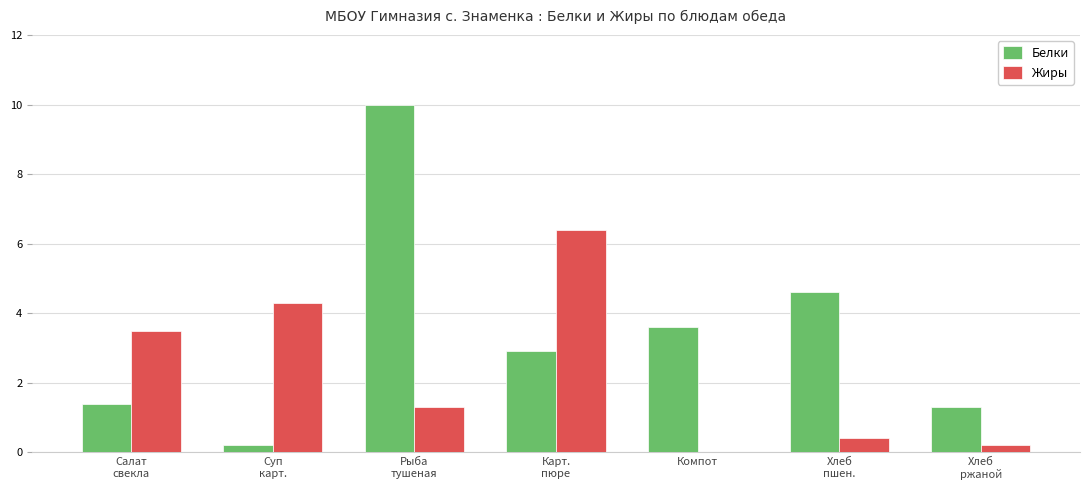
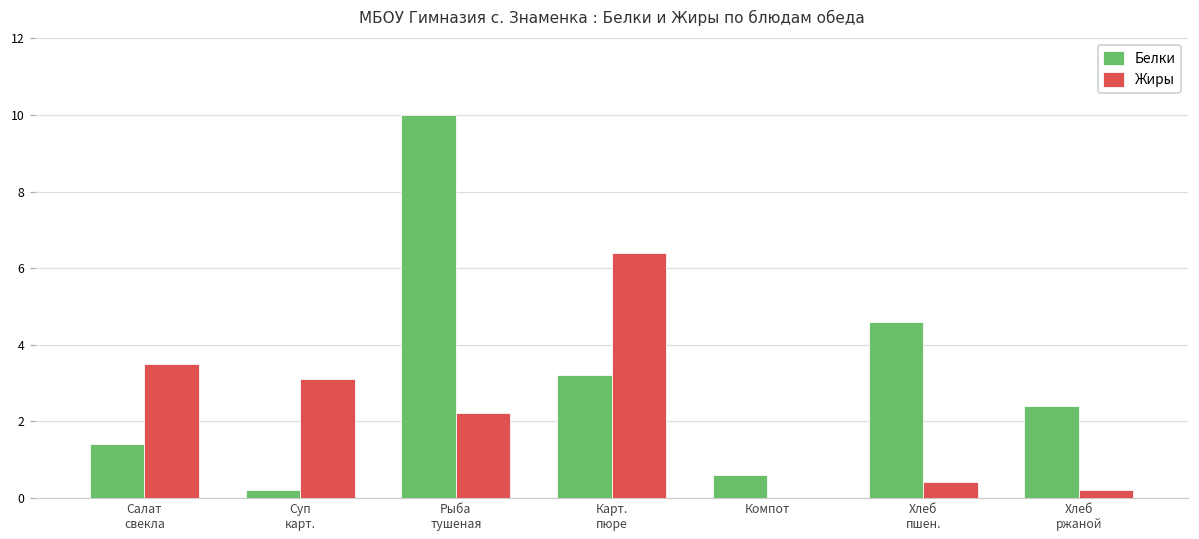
Жиры, Суп карт.: 4.3 -> 3.1
Жиры, Рыба тушеная: 1.3 -> 2.2
Белки, Карт. пюре: 2.9 -> 3.2
Белки, Компот: 3.6 -> 0.6
Белки, Хлеб ржаной: 1.3 -> 2.4
